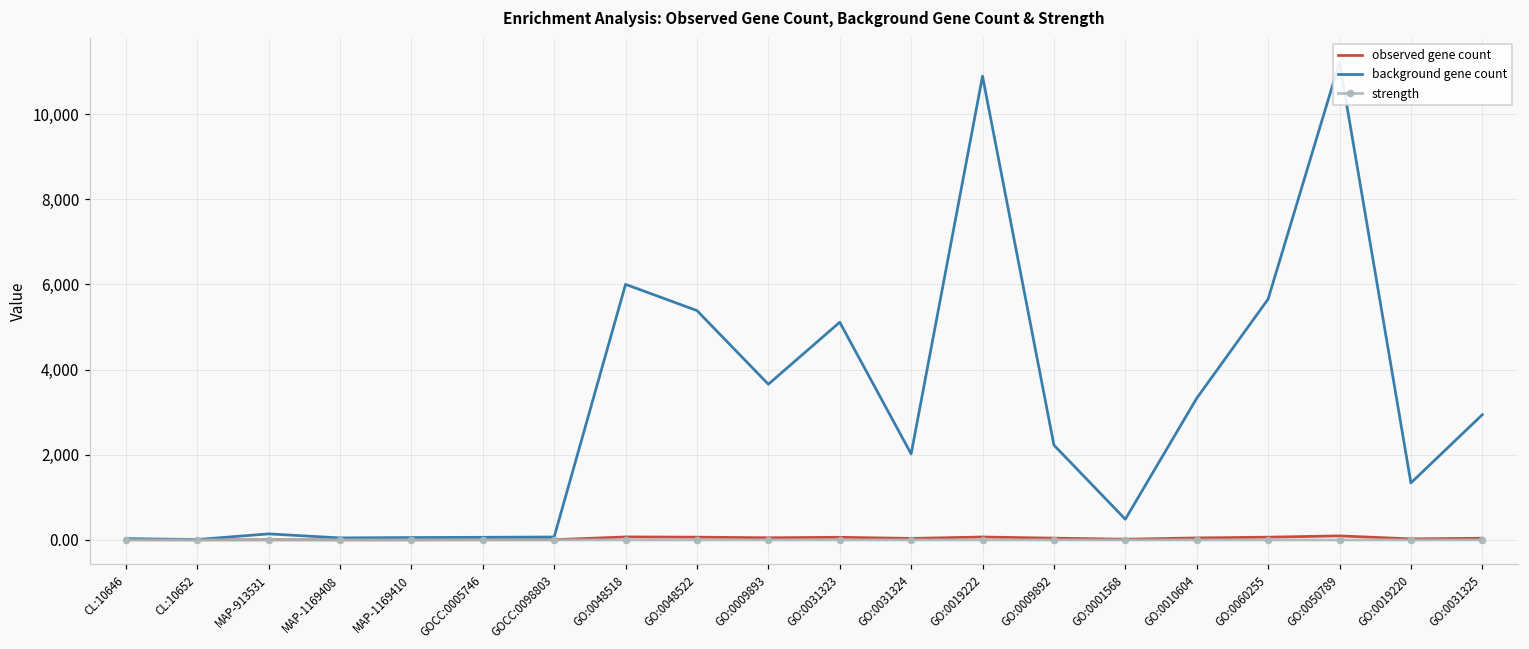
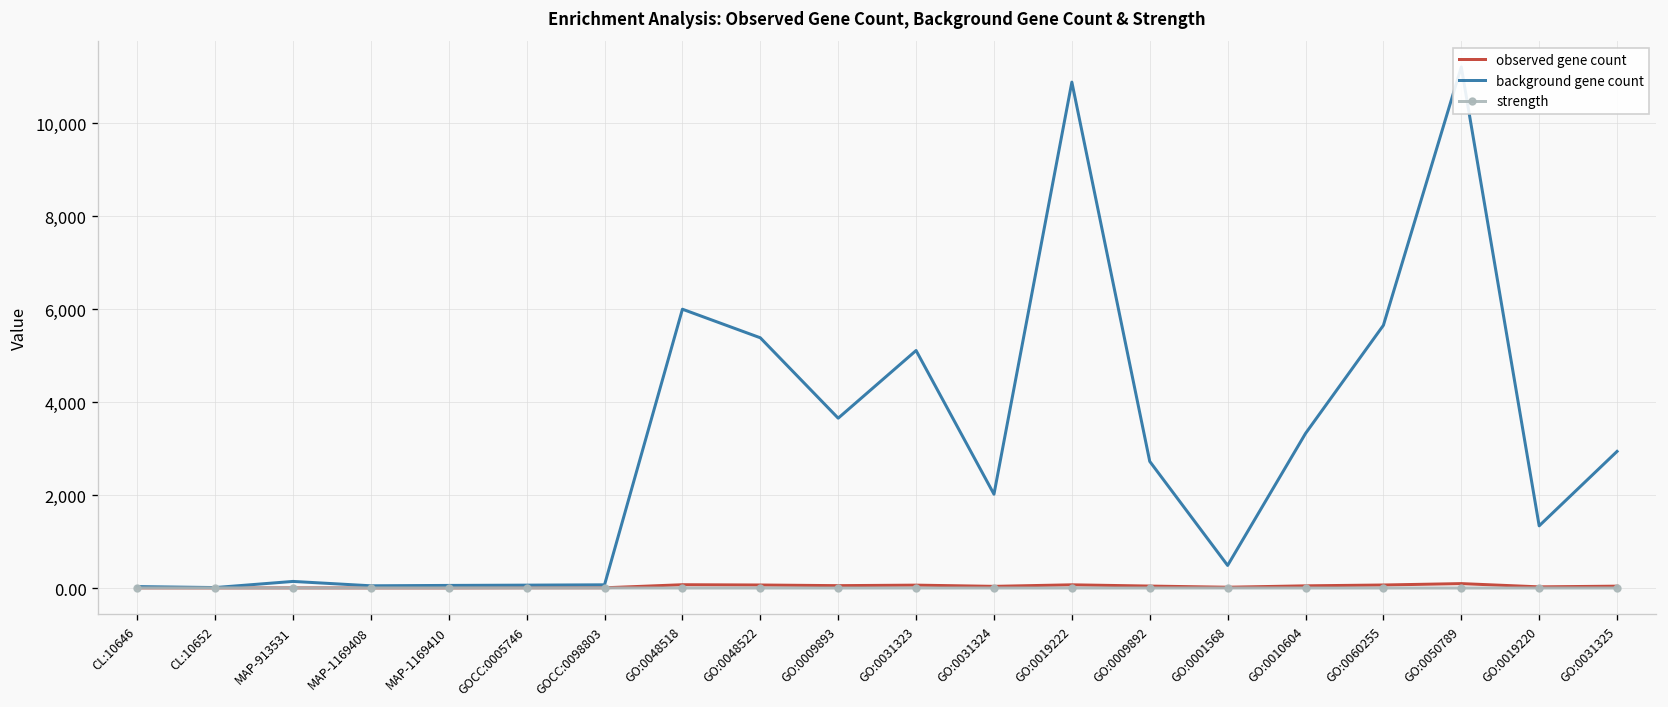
background gene count, GO:0009892: 2,200 -> 2,700
